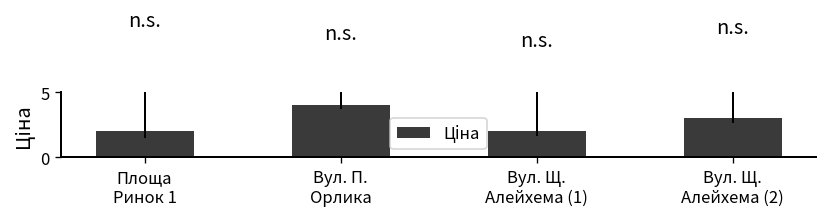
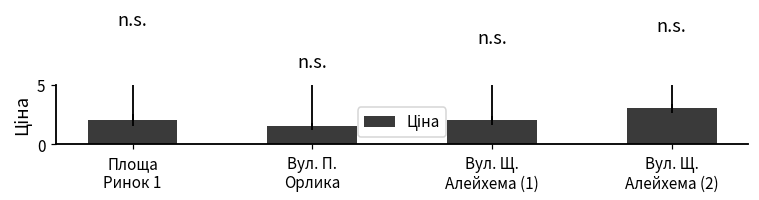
Ціна, Вул. П. Орлика: 4.0 -> 1.5
